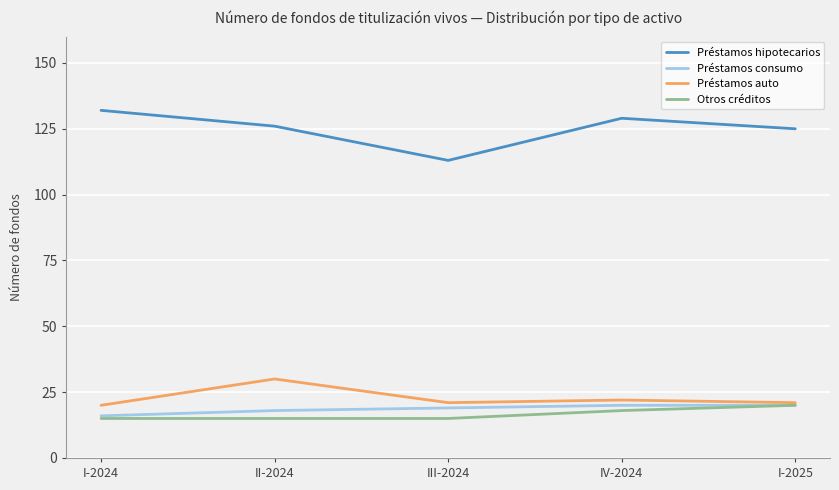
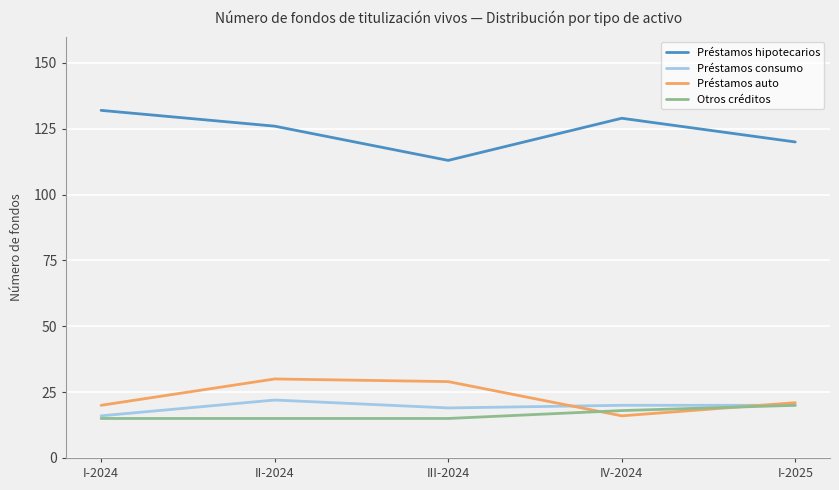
Préstamos consumo, II-2024: 18 -> 22
Préstamos auto, III-2024: 21 -> 29
Préstamos auto, IV-2024: 22 -> 16
Préstamos hipotecarios, I-2025: 125 -> 120
